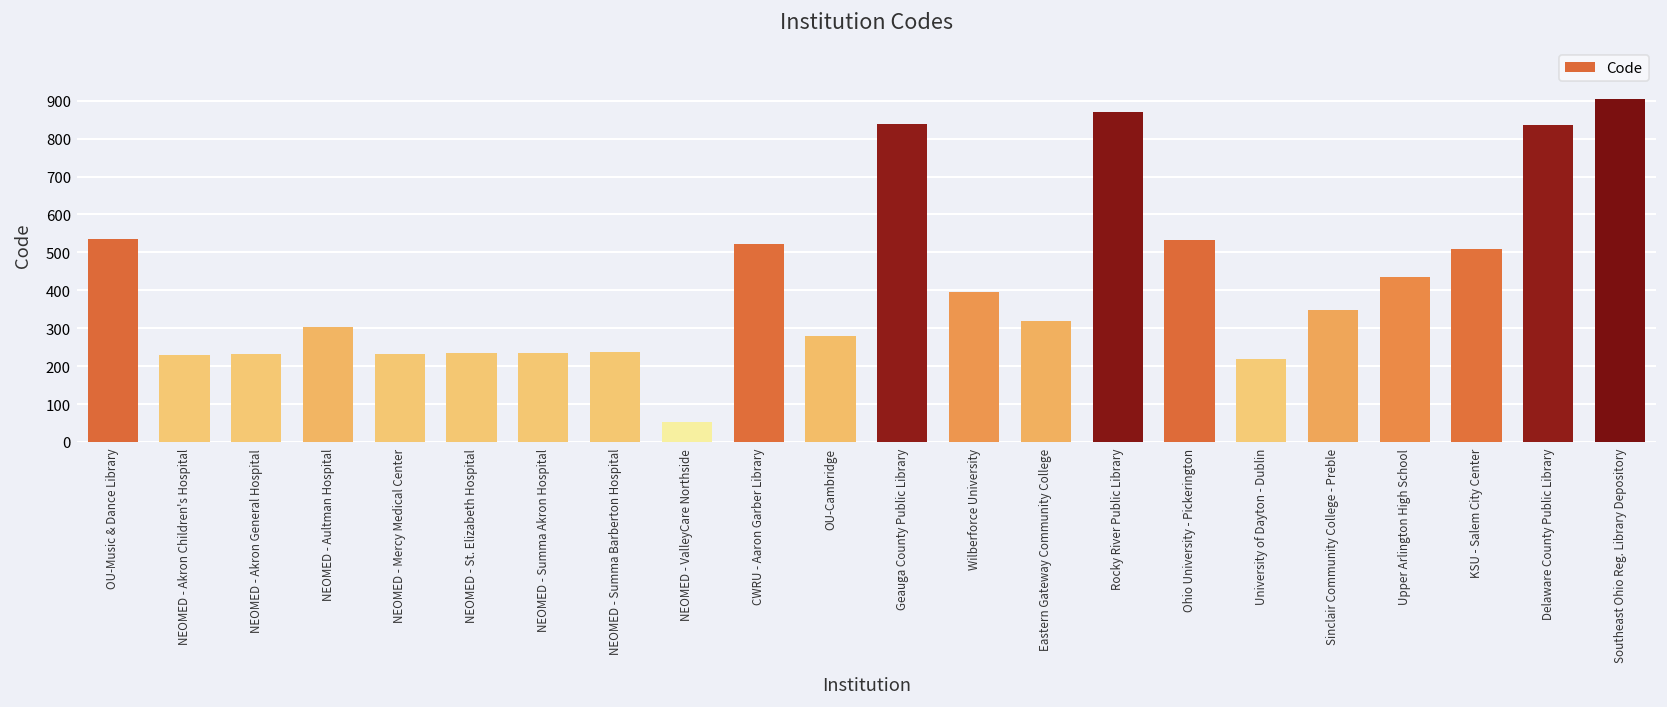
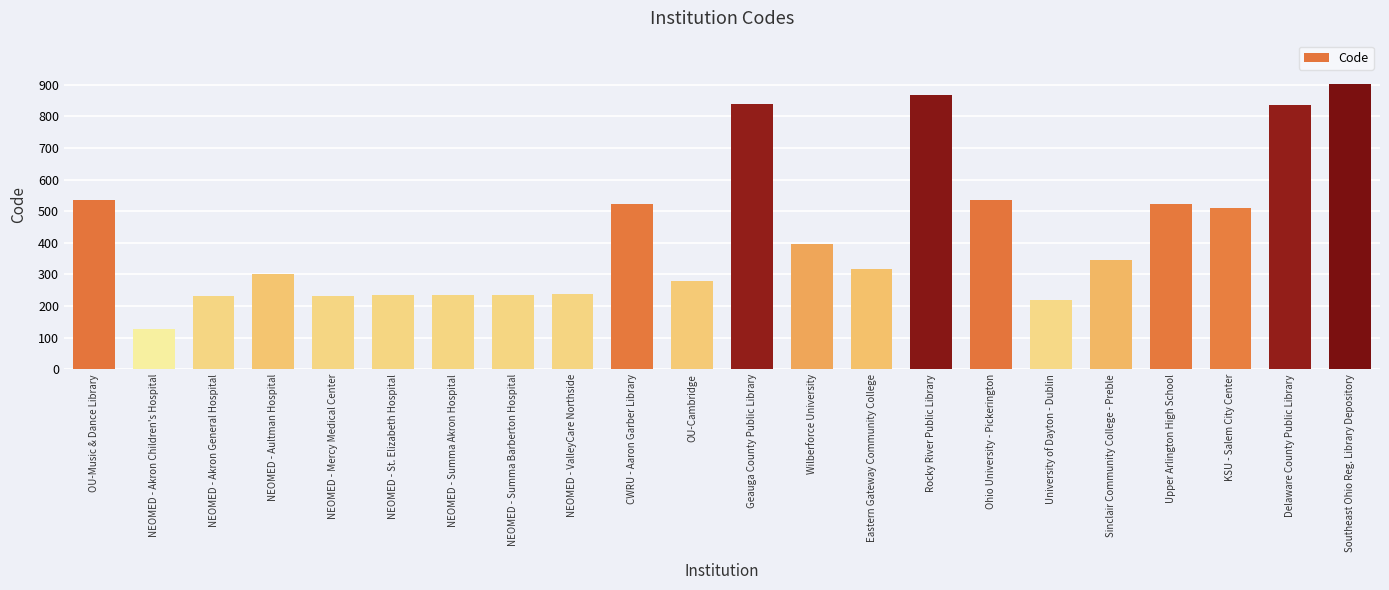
NEOMED - Akron Children's Hospital: 230 -> 130
NEOMED - ValleyCare Northside: 50 -> 240
Upper Arlington High School: 440 -> 520
